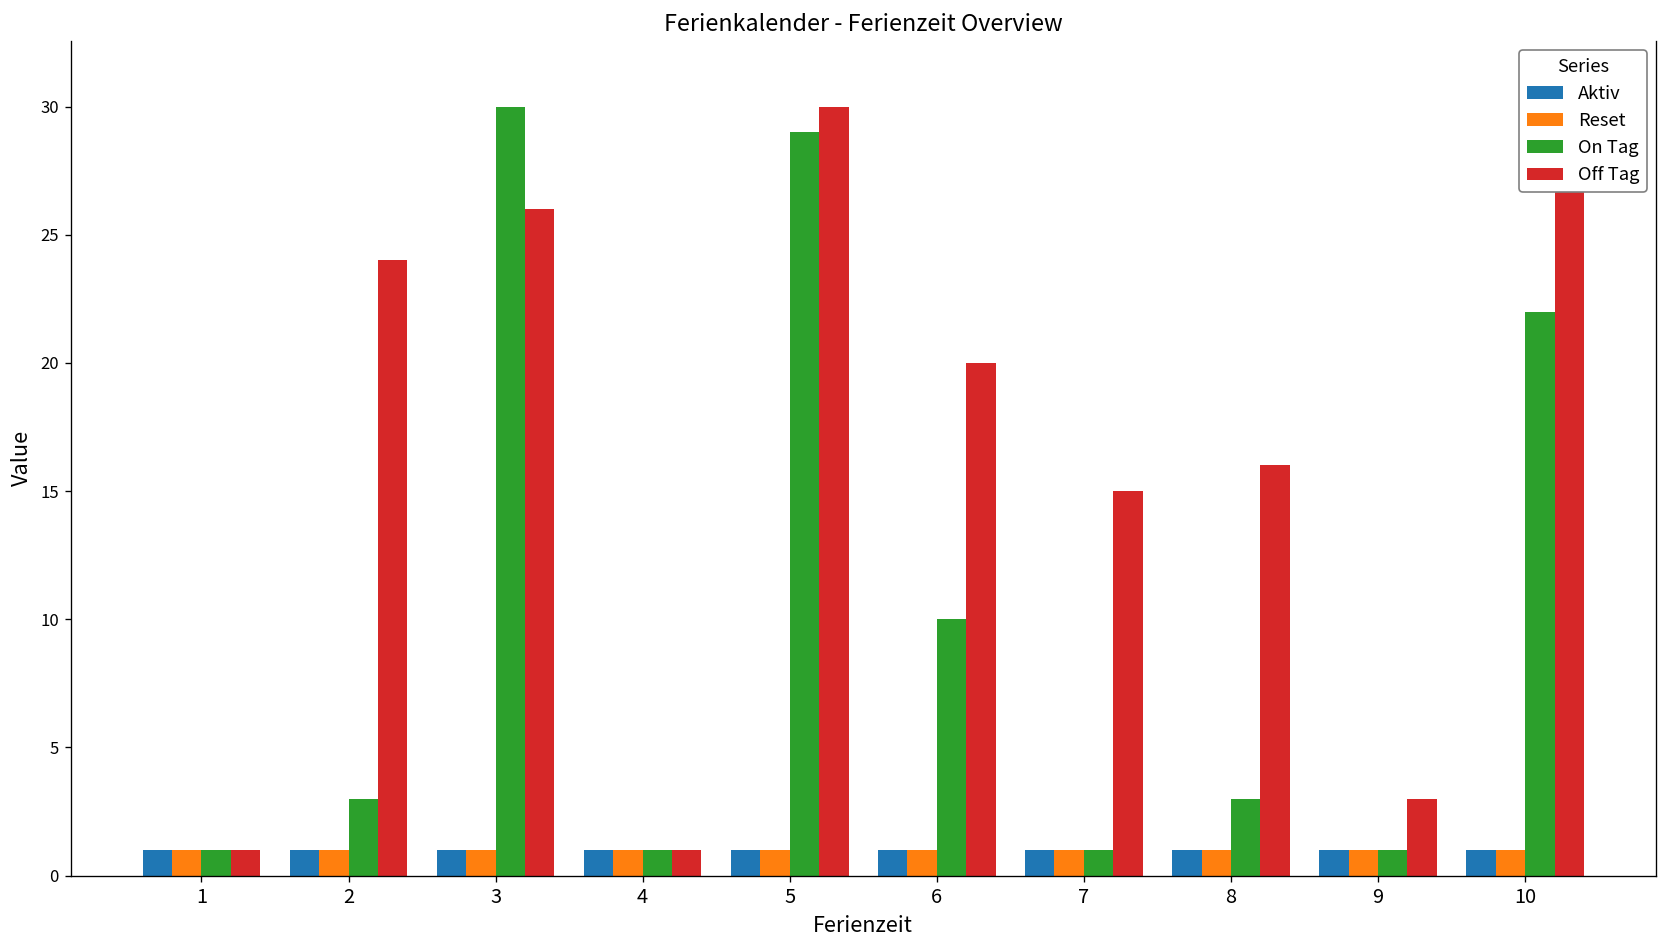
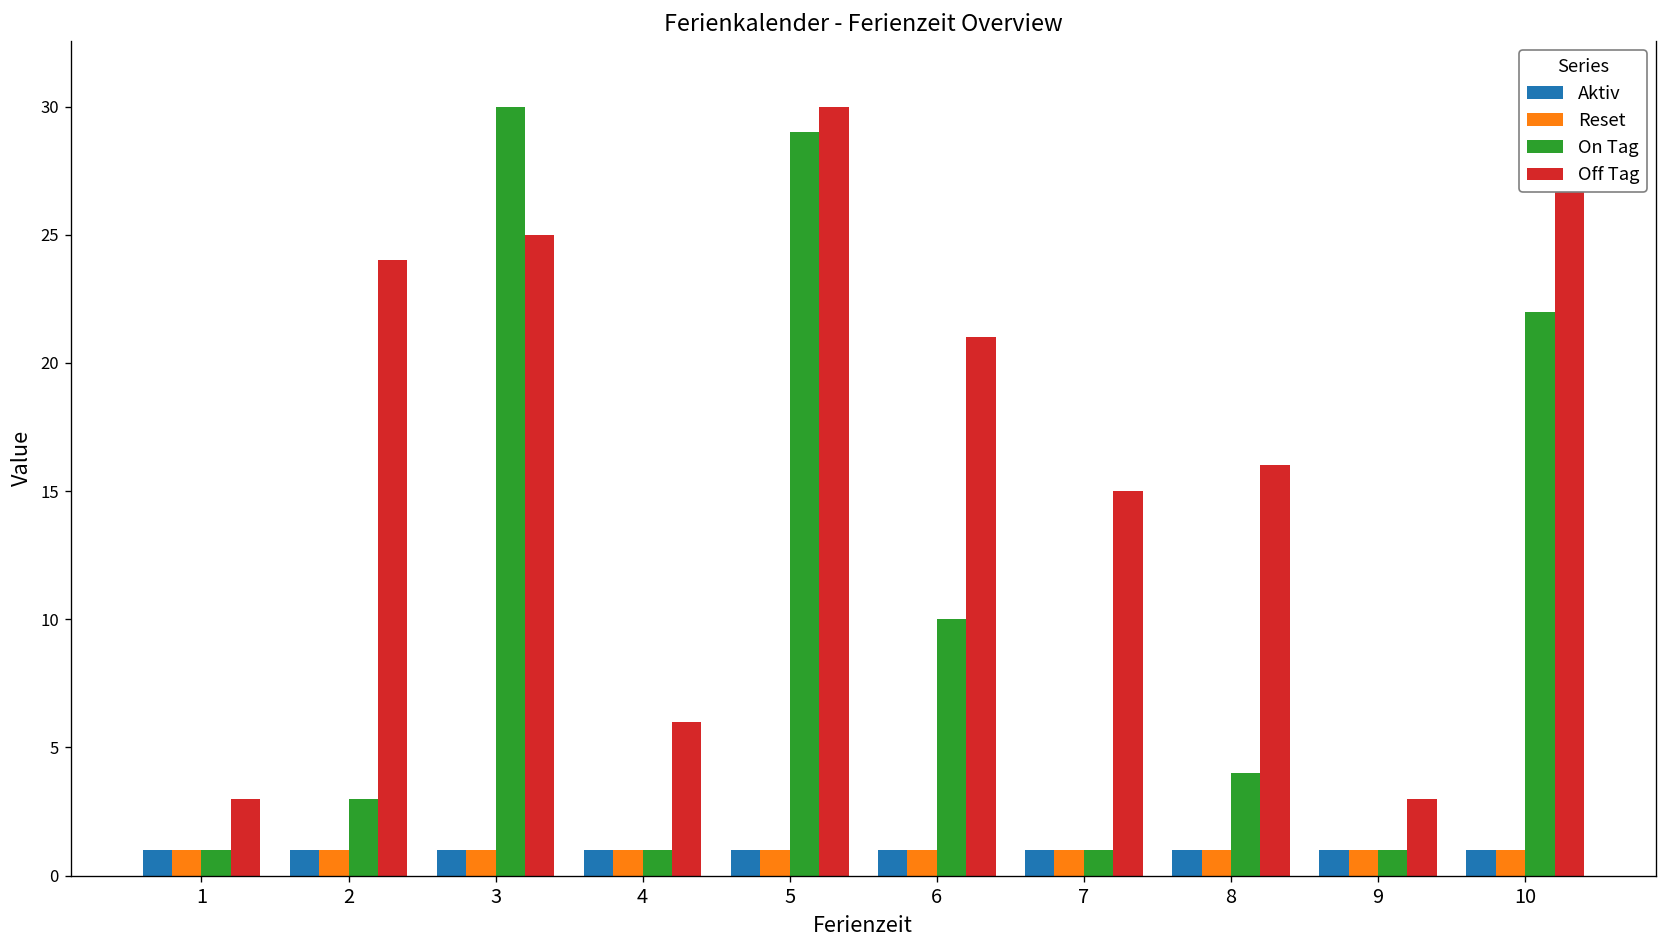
Off Tag, 1: 1 -> 3
Off Tag, 3: 26 -> 25
Off Tag, 4: 1 -> 6
Off Tag, 6: 20 -> 21
On Tag, 8: 3 -> 4
